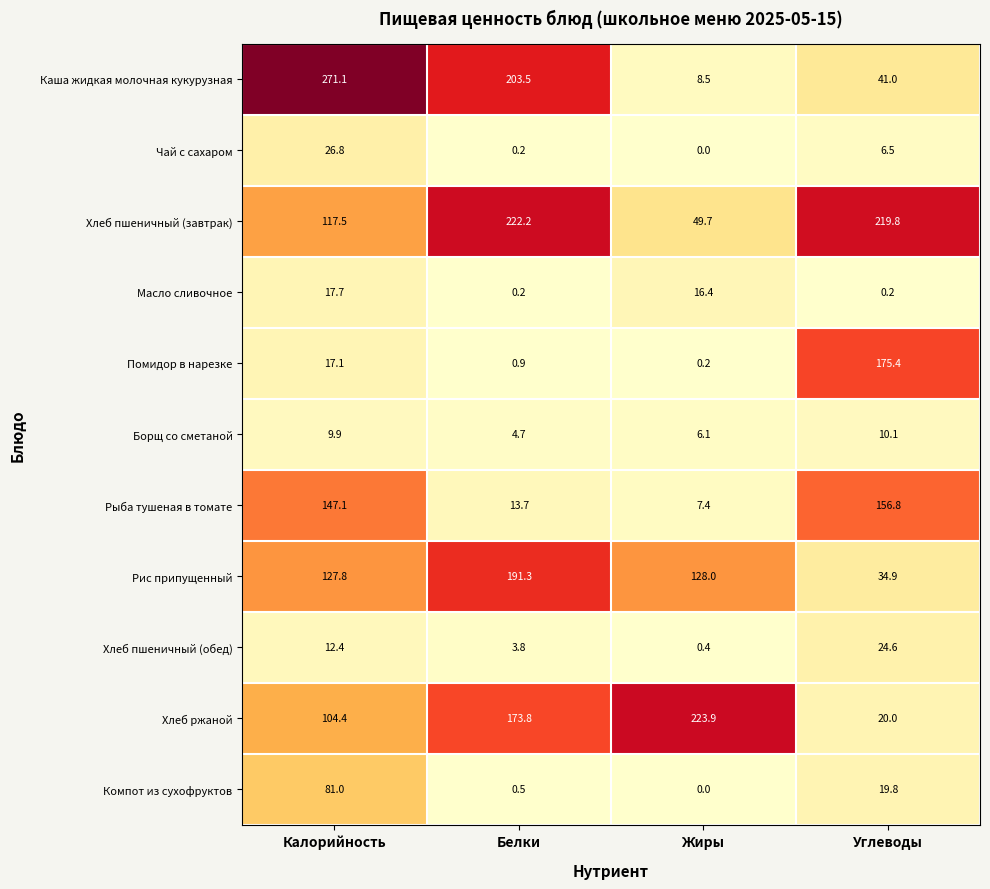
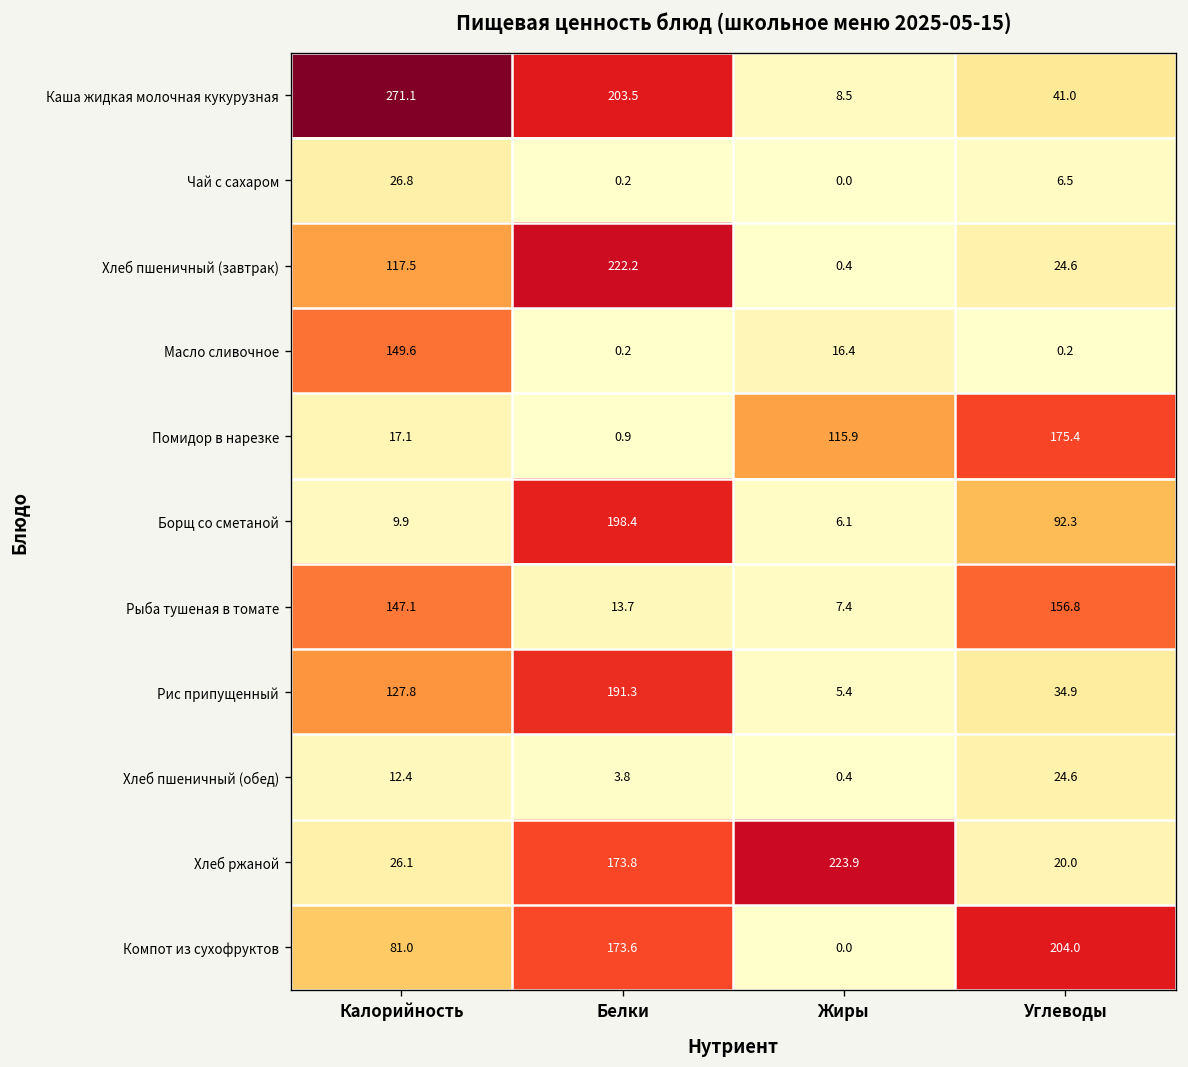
Хлеб пшеничный (завтрак), Жиры: 49.7 -> 0.4
Хлеб пшеничный (завтрак), Углеводы: 219.8 -> 24.6
Масло сливочное, Калорийность: 17.7 -> 149.6
Помидор в нарезке, Жиры: 0.2 -> 115.9
Борщ со сметаной, Белки: 4.7 -> 198.4
Борщ со сметаной, Углеводы: 10.1 -> 92.3
Рис припущенный, Жиры: 128.0 -> 5.4
Хлеб ржаной, Калорийность: 104.4 -> 26.1
Компот из сухофруктов, Белки: 0.5 -> 173.6
Компот из сухофруктов, Углеводы: 19.8 -> 204.0
